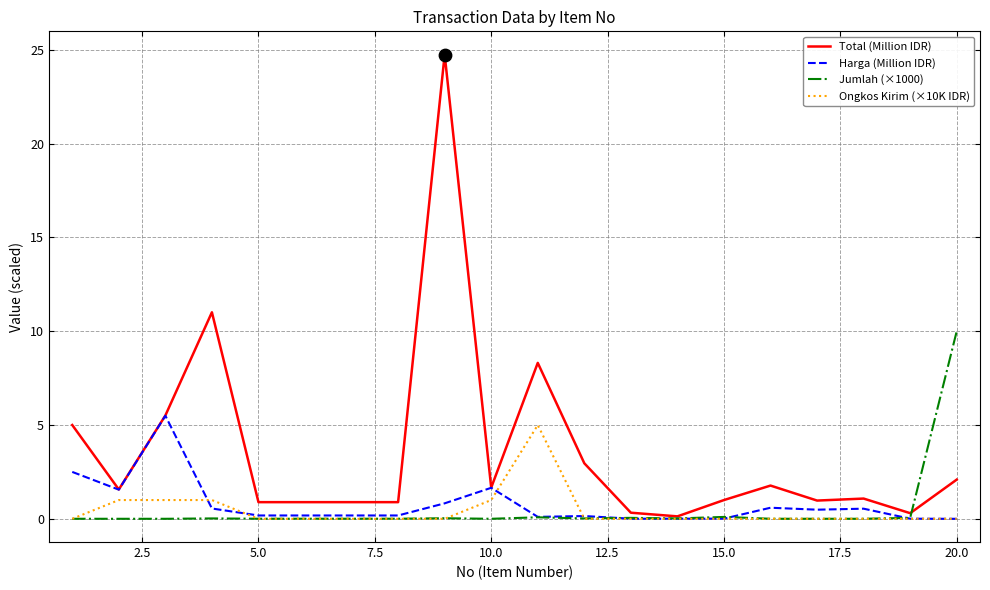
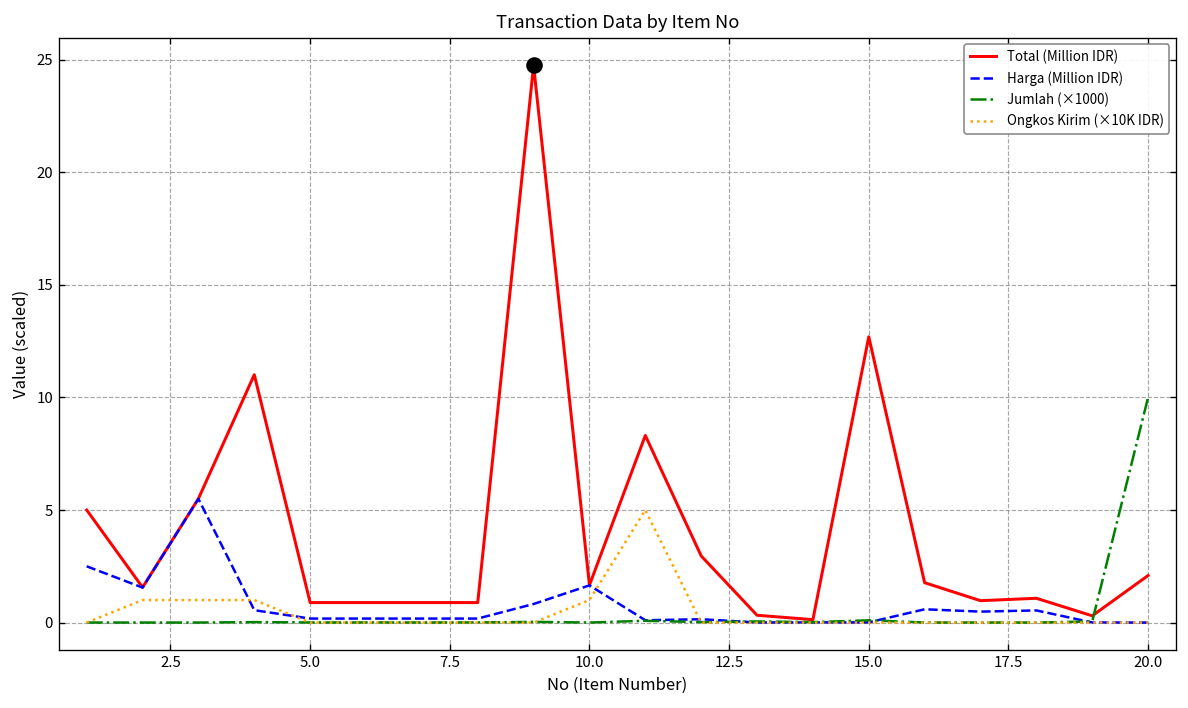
Total (Million IDR), 15.0: 1.0 -> 12.7
